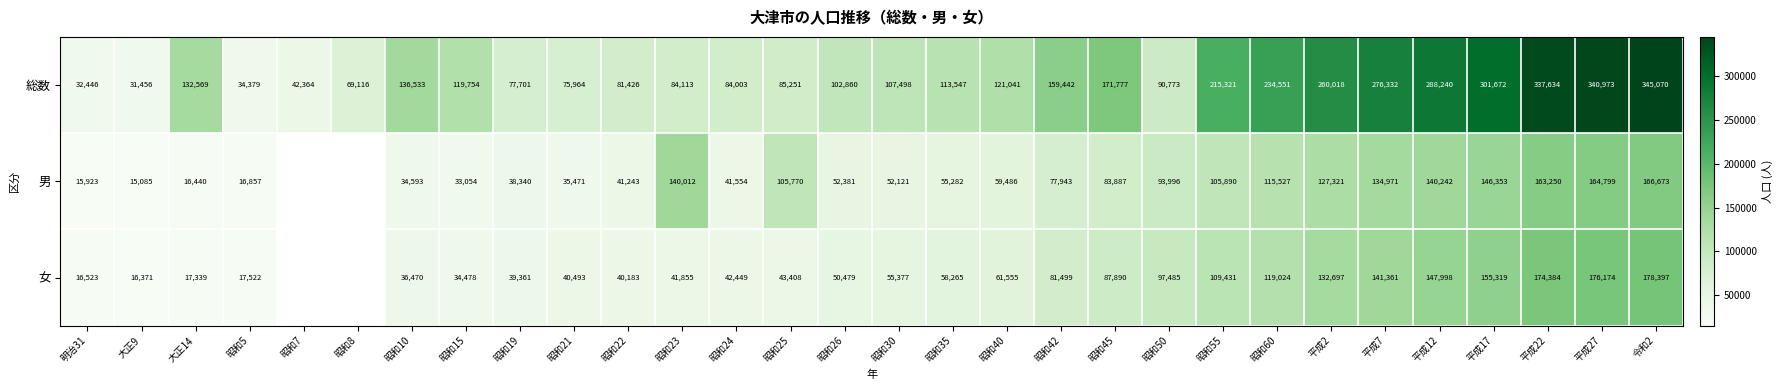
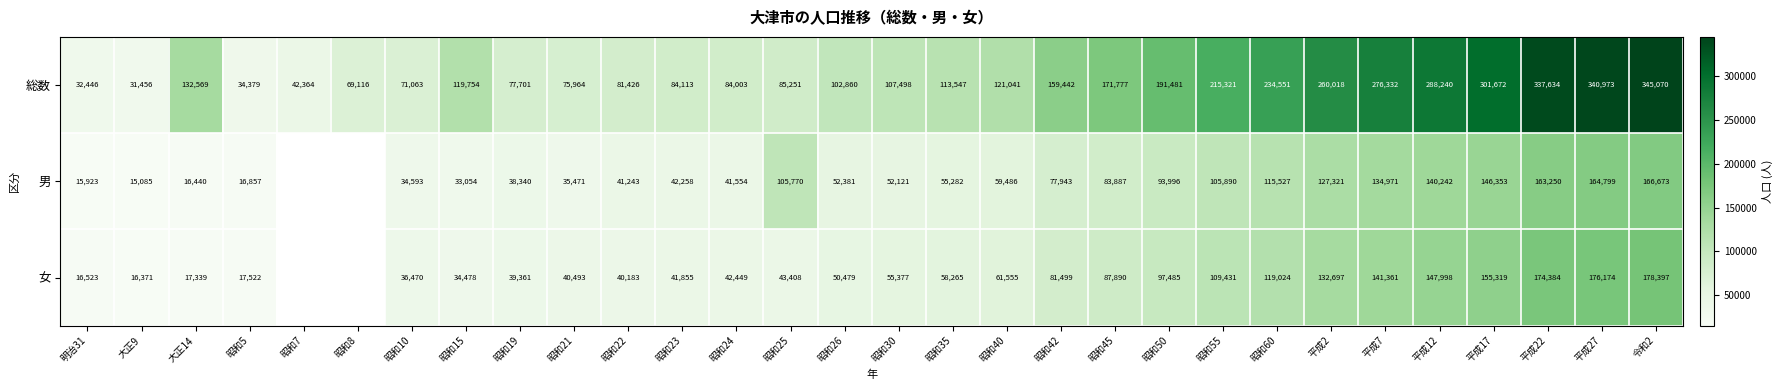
総数, 昭和10: 136,533 -> 71,063
総数, 昭和50: 90,773 -> 191,481
男, 昭和23: 140,012 -> 42,258
